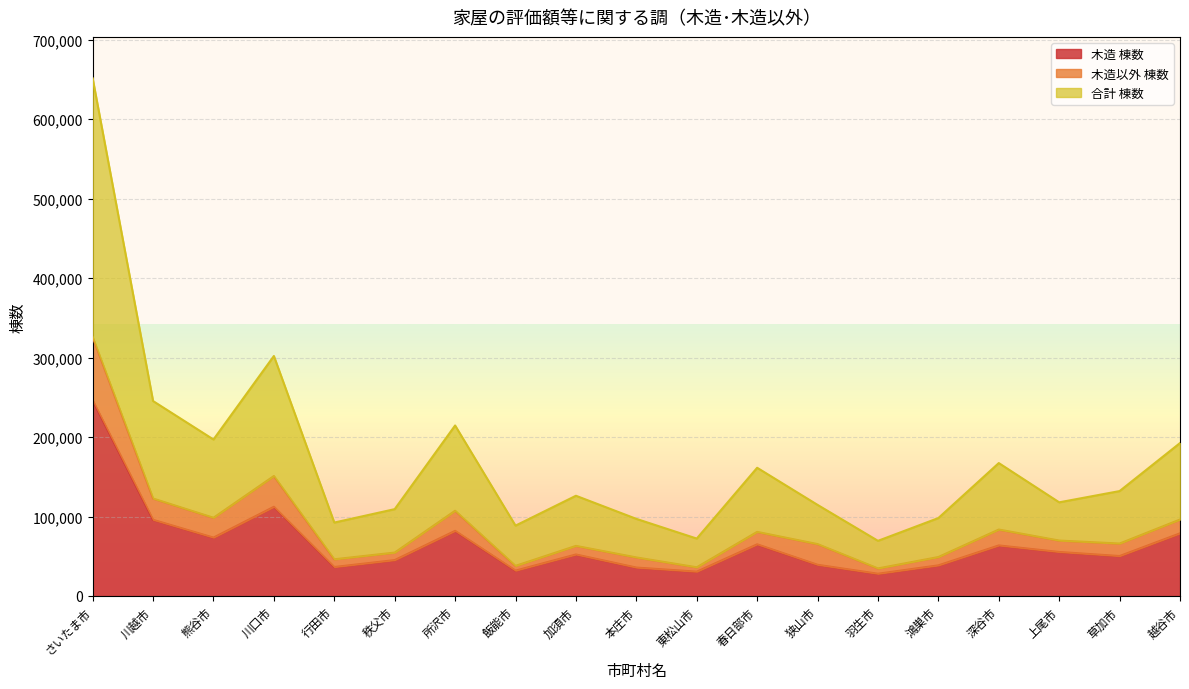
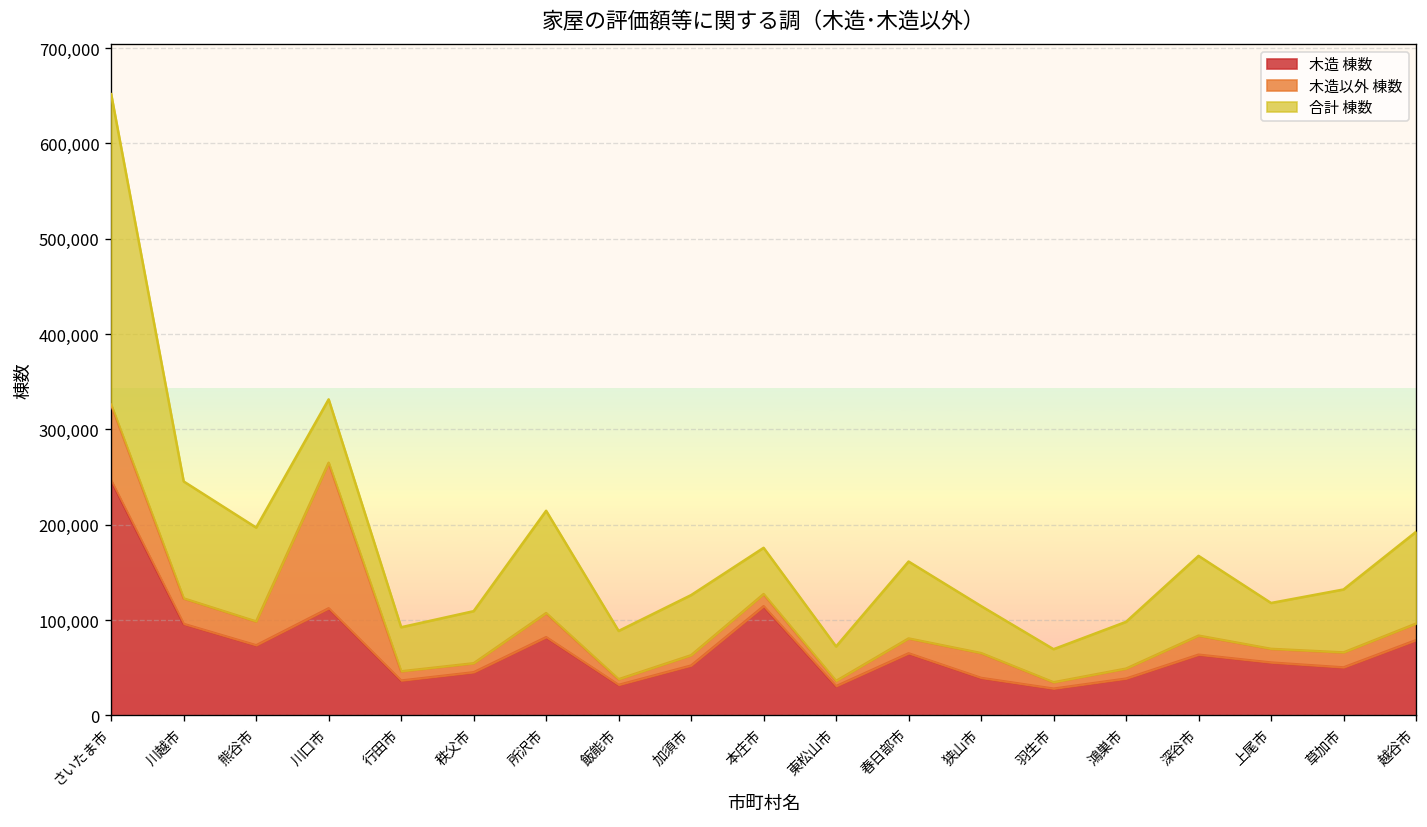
木造以外 棟数, 川口市: 40,000 -> 150,000
合計 棟数, 川口市: 150,000 -> 70,000
木造 棟数, 本庄市: 40,000 -> 110,000
